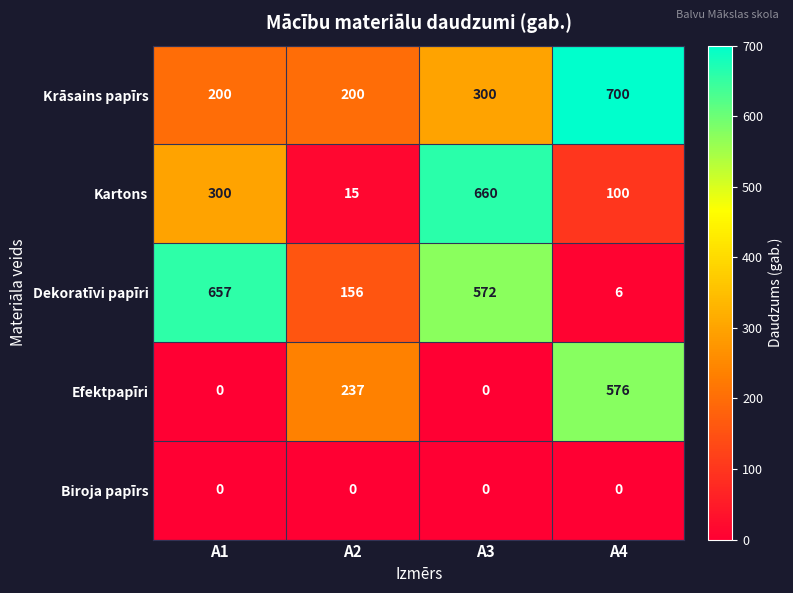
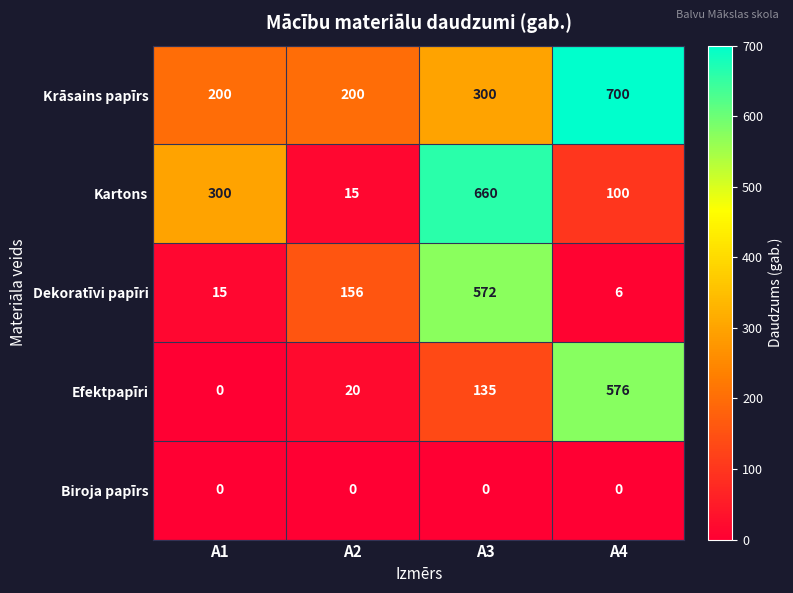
Dekoratīvi papīri, A1: 657 -> 15
Efektpapīri, A2: 237 -> 20
Efektpapīri, A3: 0 -> 135
